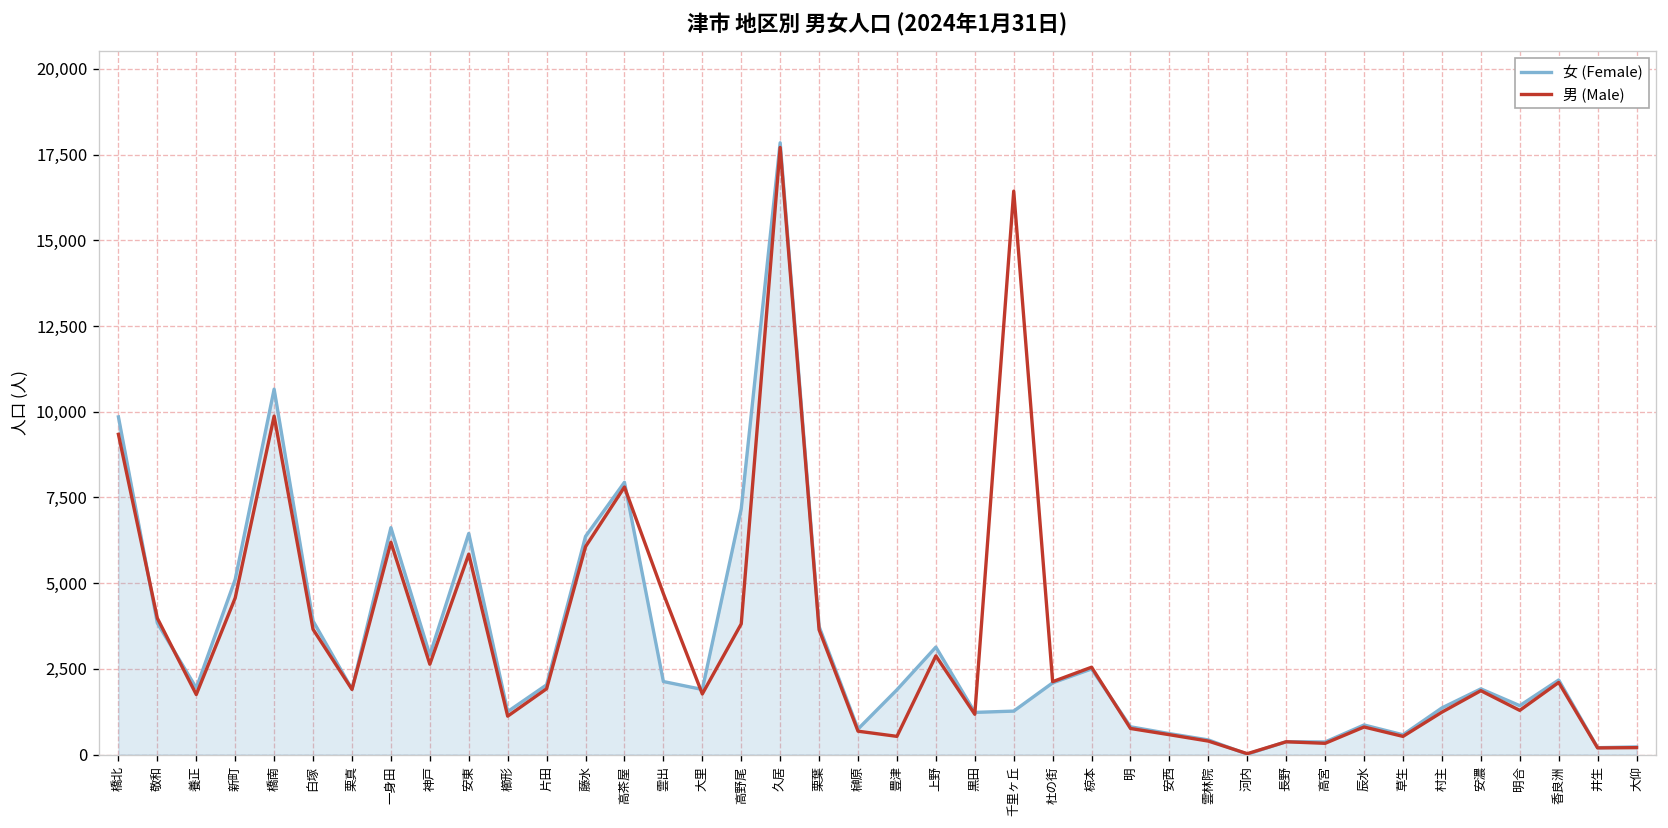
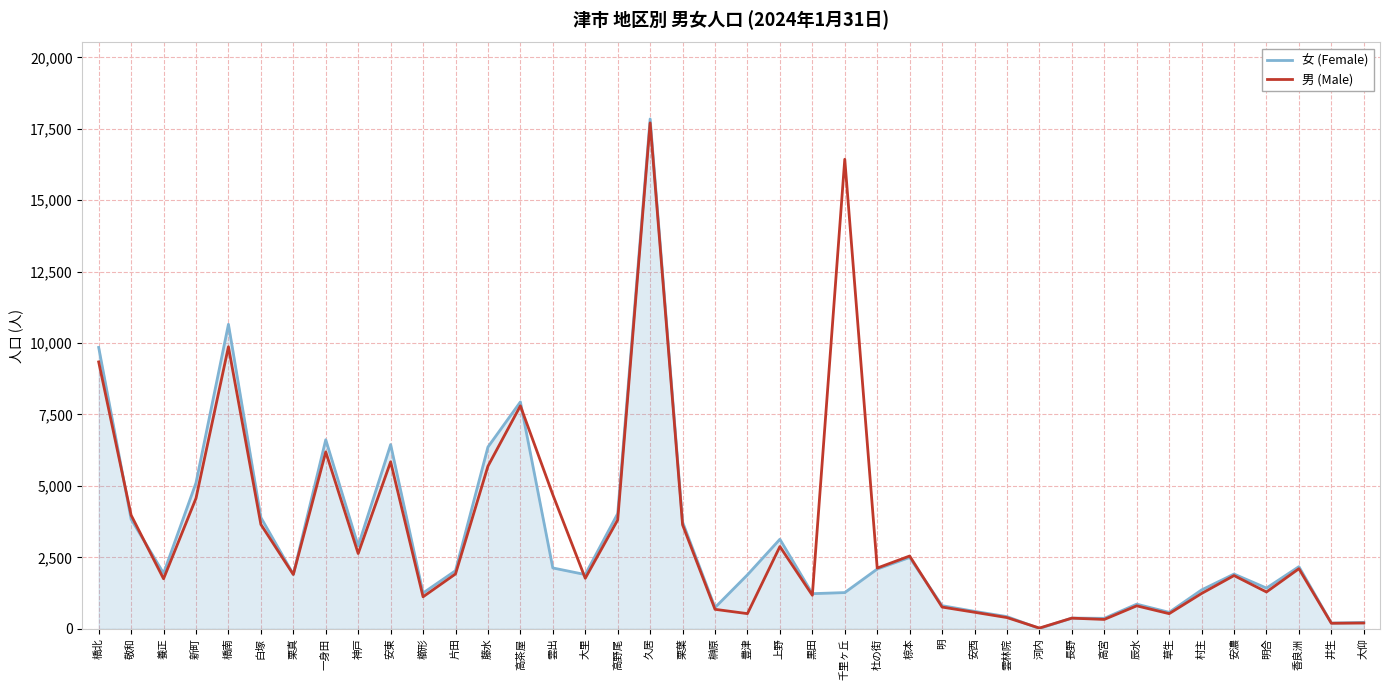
男 (Male), 藤水: 6,100 -> 5,700
女 (Female), 高野尾: 7,200 -> 4,000
